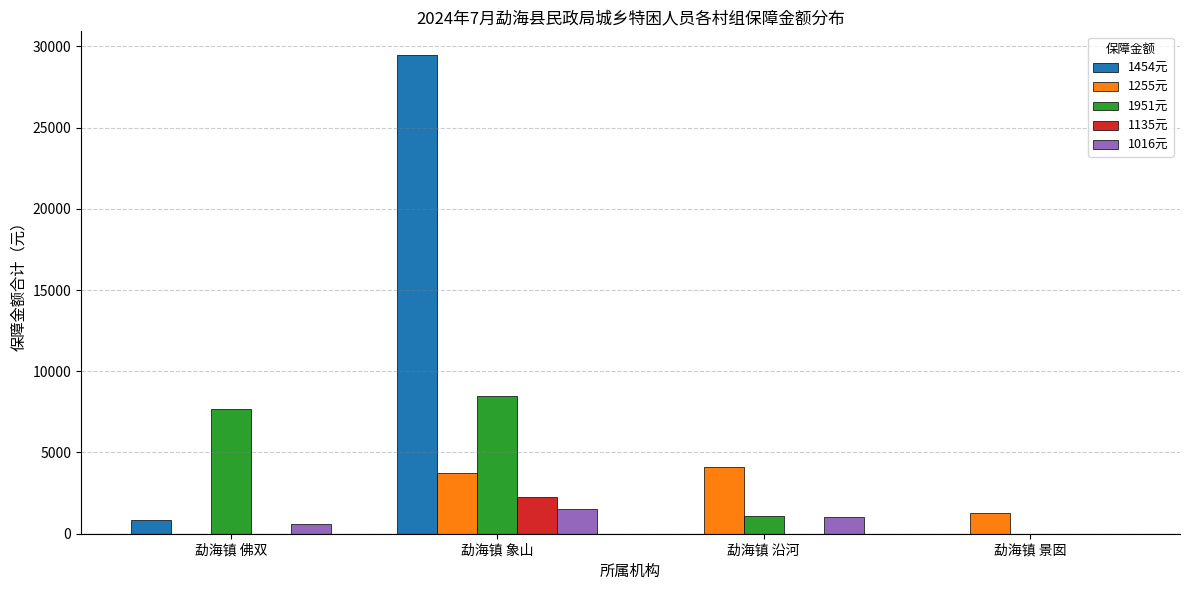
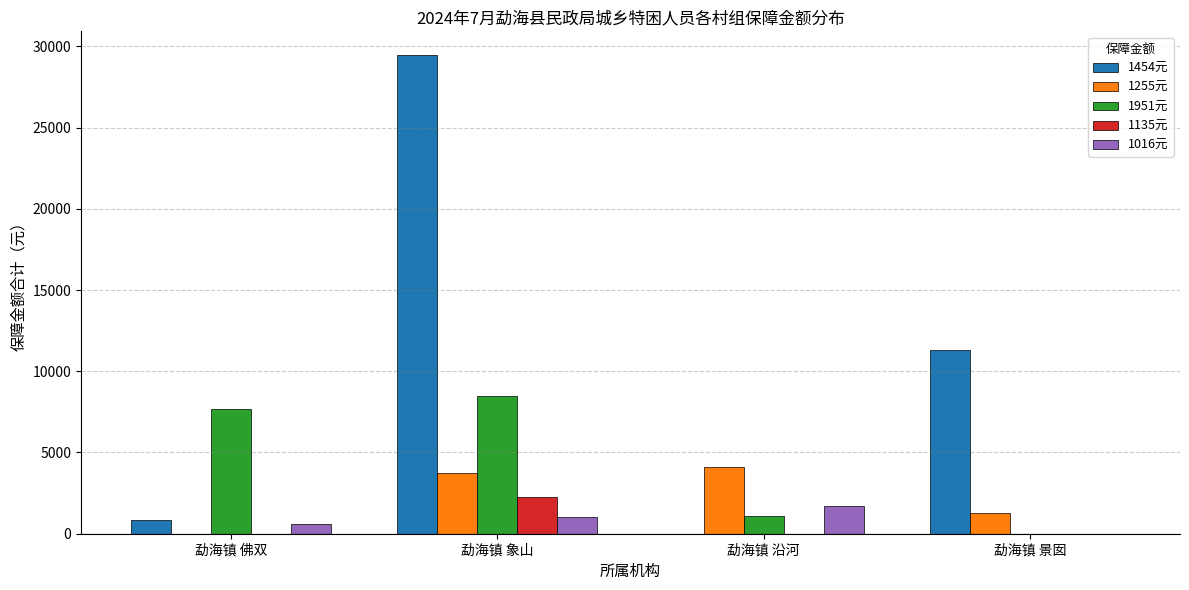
1016元, 勐海镇 象山: 1500 -> 1000
1016元, 勐海镇 沿河: 1000 -> 1700
1454元, 勐海镇 景囡: 0 -> 11300
